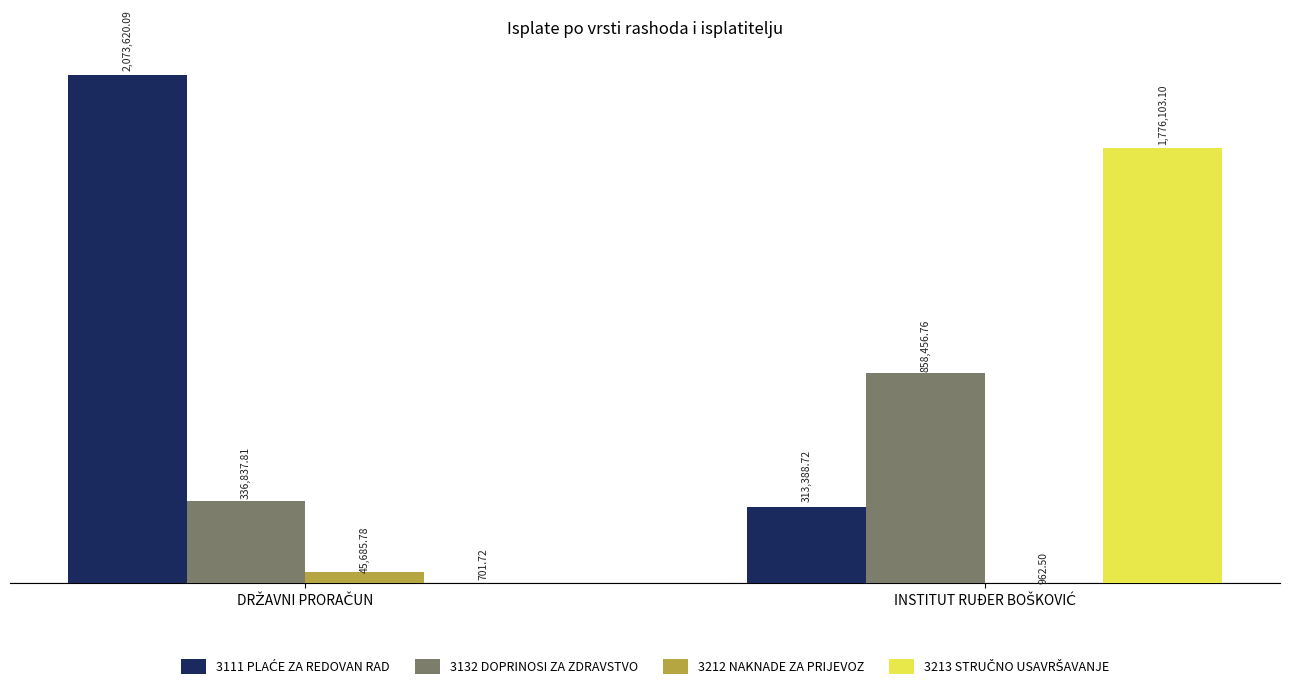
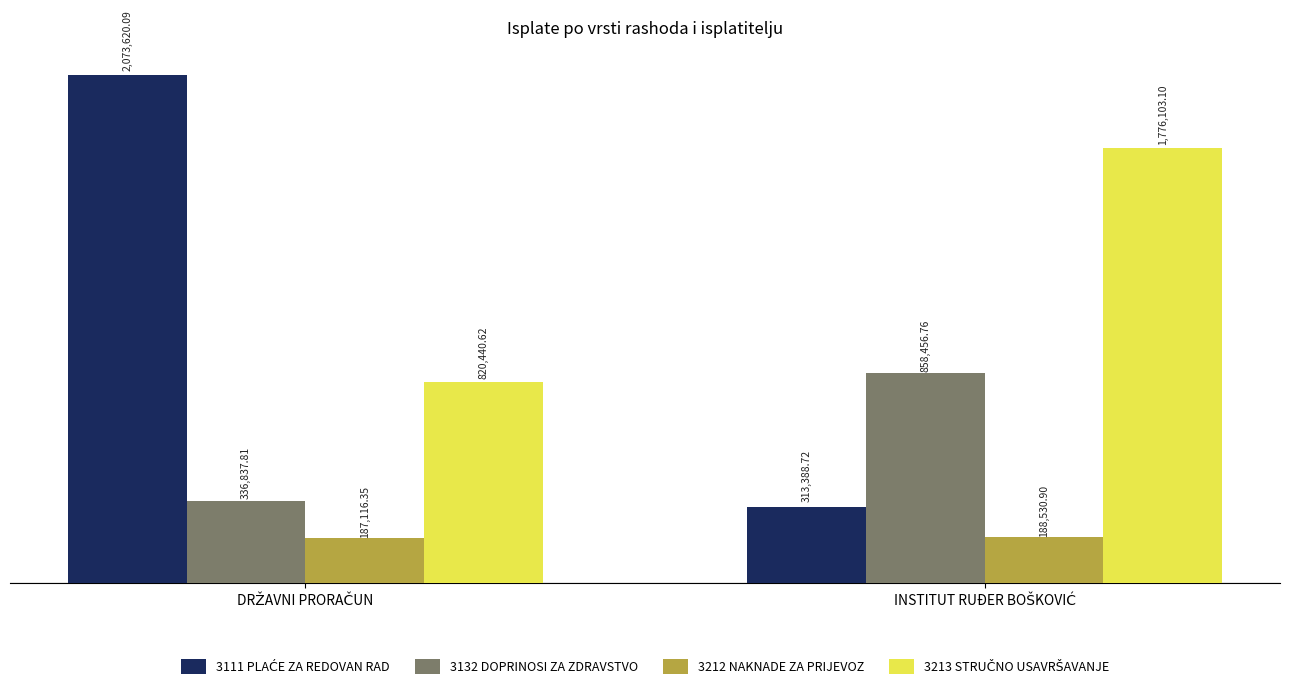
3212 NAKNADE ZA PRIJEVOZ, DRŽAVNI PRORAČUN: 45,685.78 -> 187,116.35
3213 STRUČNO USAVRŠAVANJE, DRŽAVNI PRORAČUN: 701.72 -> 820,440.62
3212 NAKNADE ZA PRIJEVOZ, INSTITUT RUĐER BOŠKOVIĆ: 962.50 -> 188,530.90
